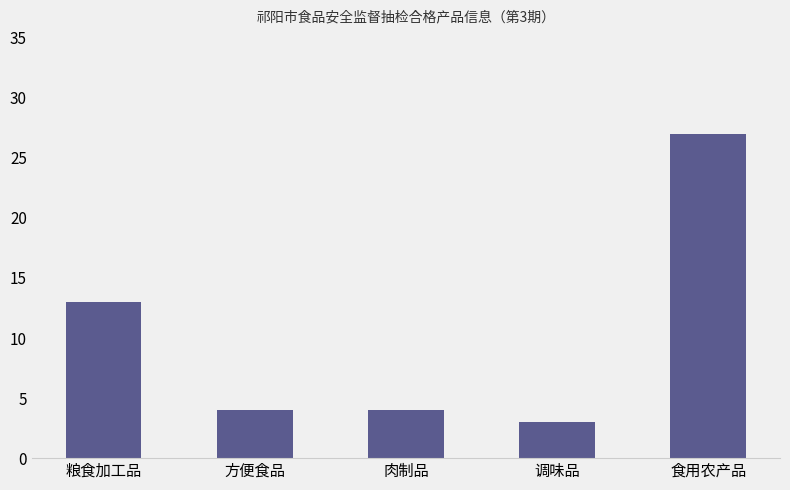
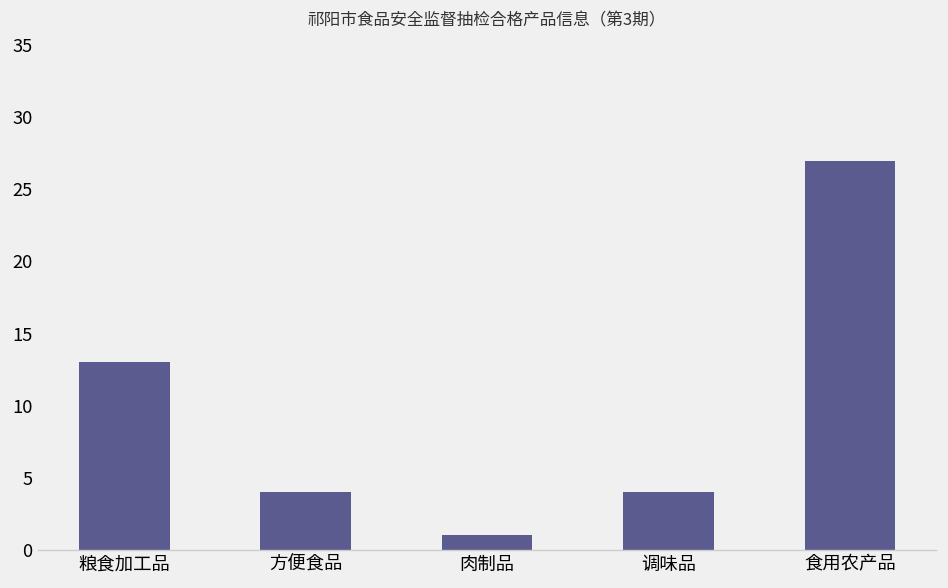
肉制品: 4 -> 1
调味品: 3 -> 4
